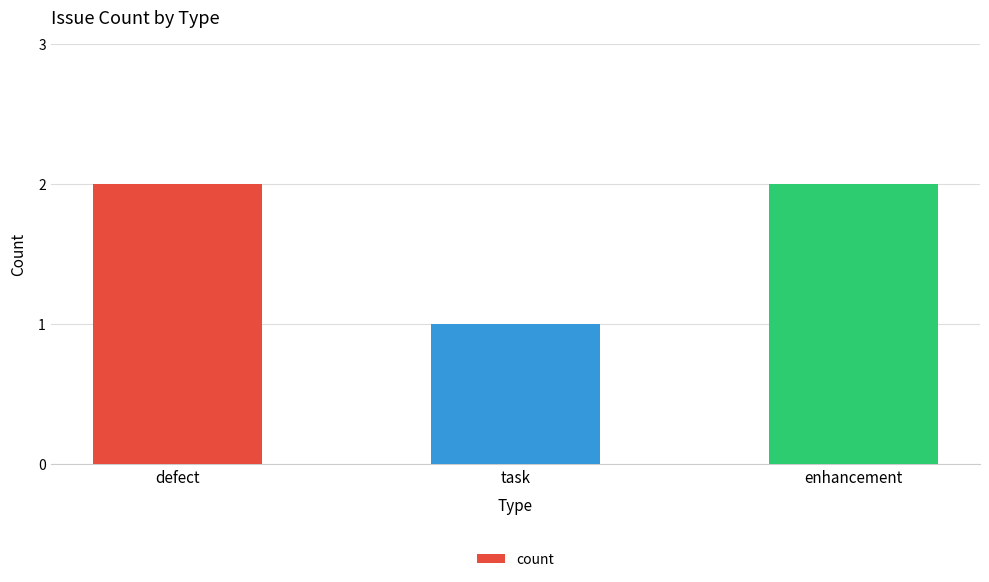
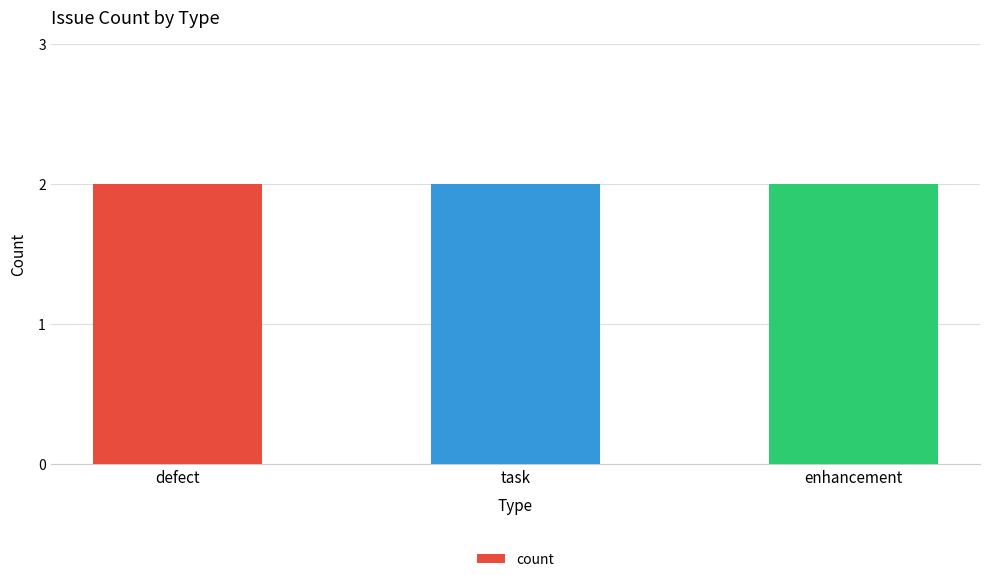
task: 1 -> 2
